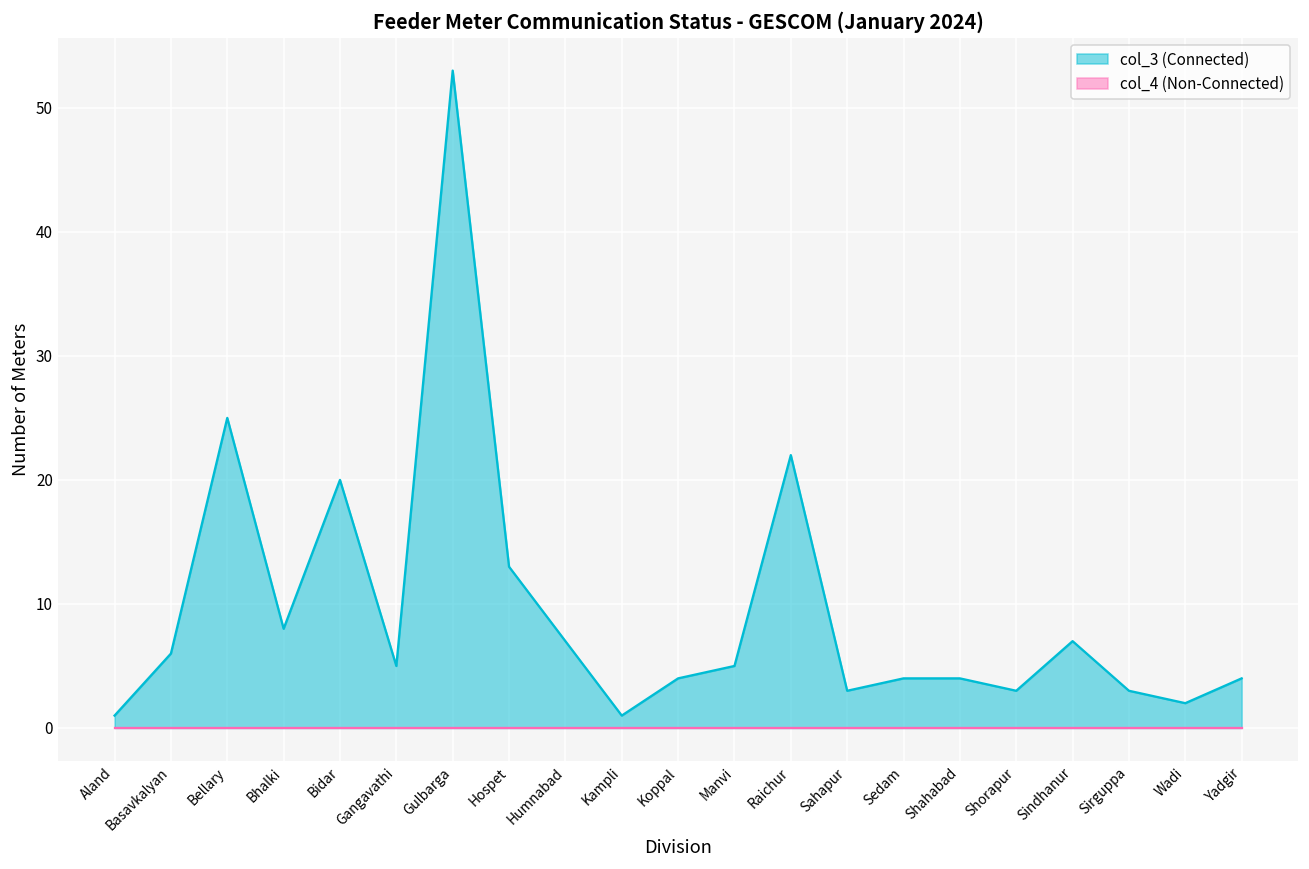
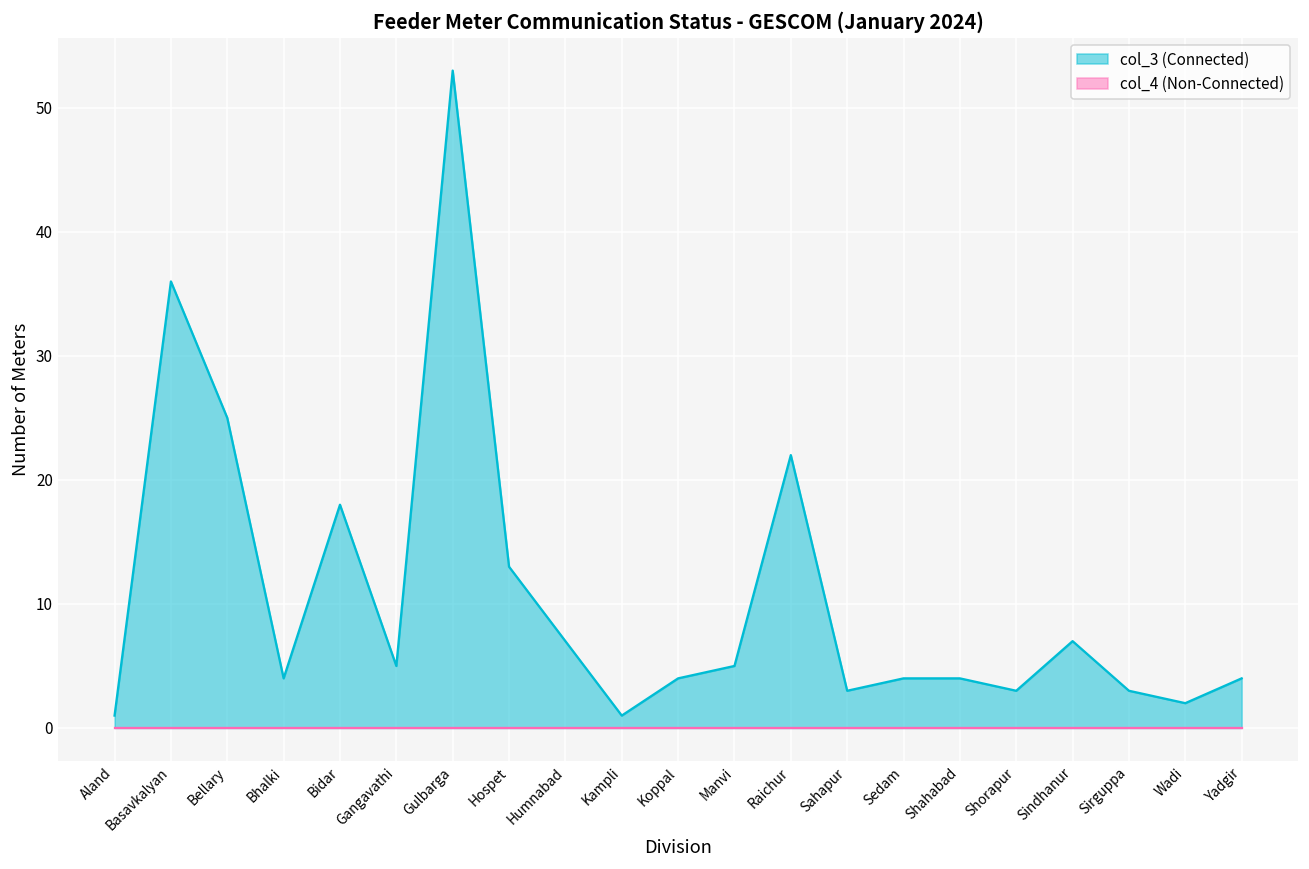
col_3 (Connected), Basavkalyan: 6 -> 36
col_3 (Connected), Bhalki: 8 -> 4
col_3 (Connected), Bidar: 20 -> 18
